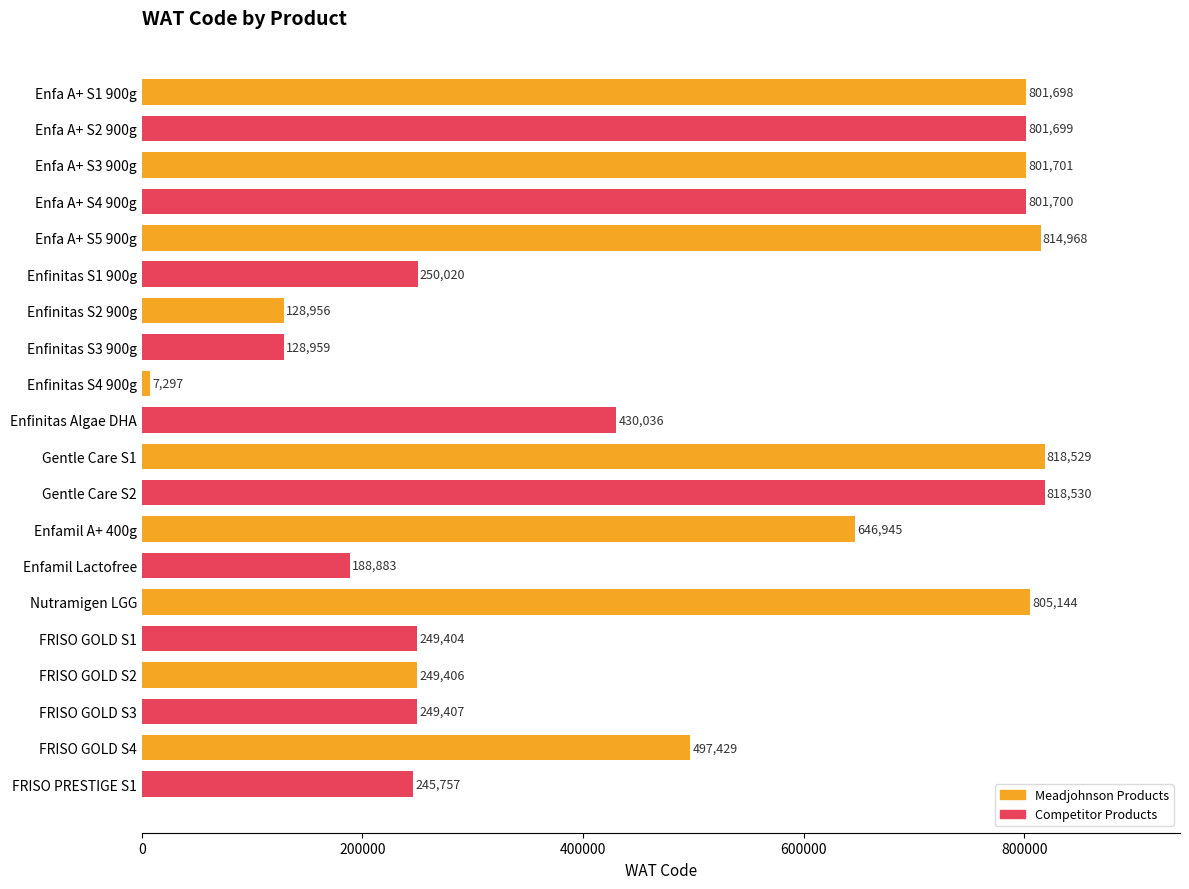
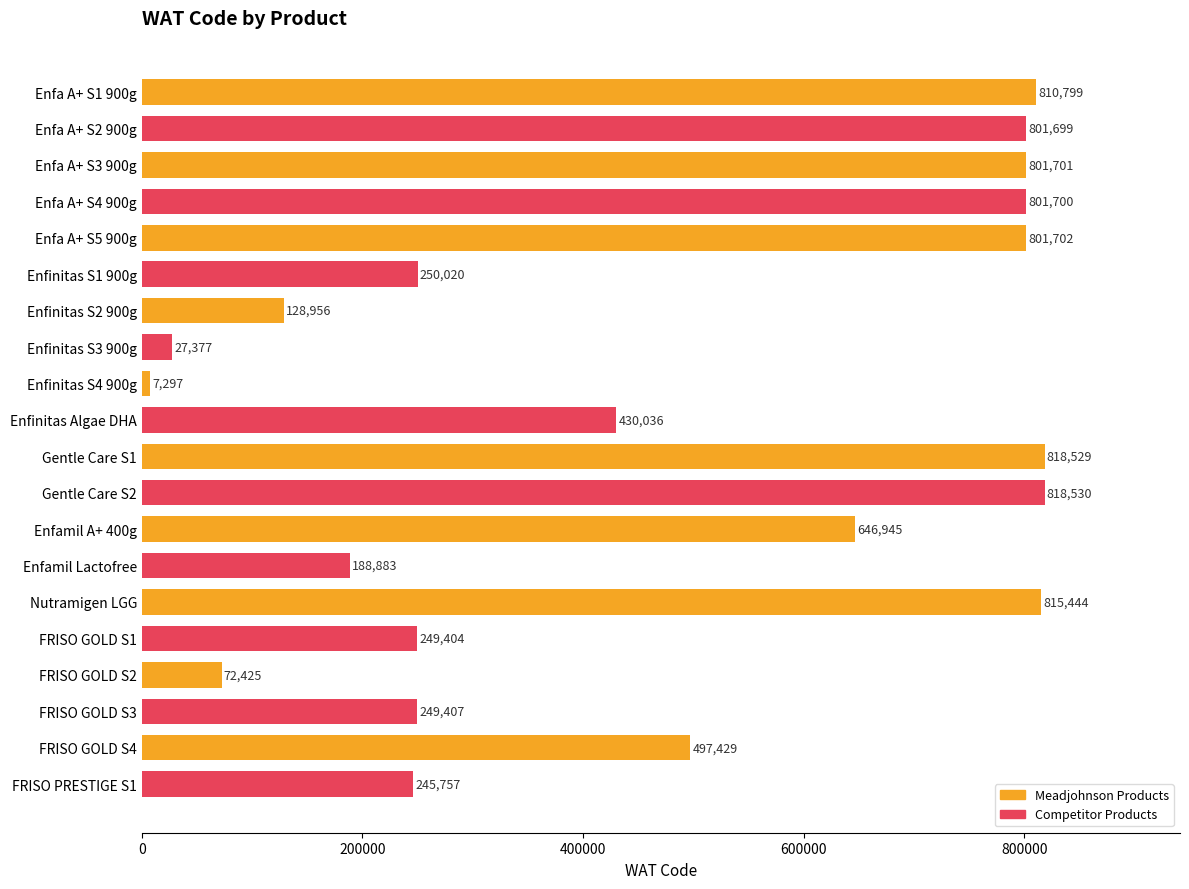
Enfa A+ S1 900g: 801,698 -> 810,799
Enfa A+ S5 900g: 814,968 -> 801,702
Enfinitas S3 900g: 128,959 -> 27,377
Nutramigen LGG: 805,144 -> 815,444
FRISO GOLD S2: 249,406 -> 72,425
